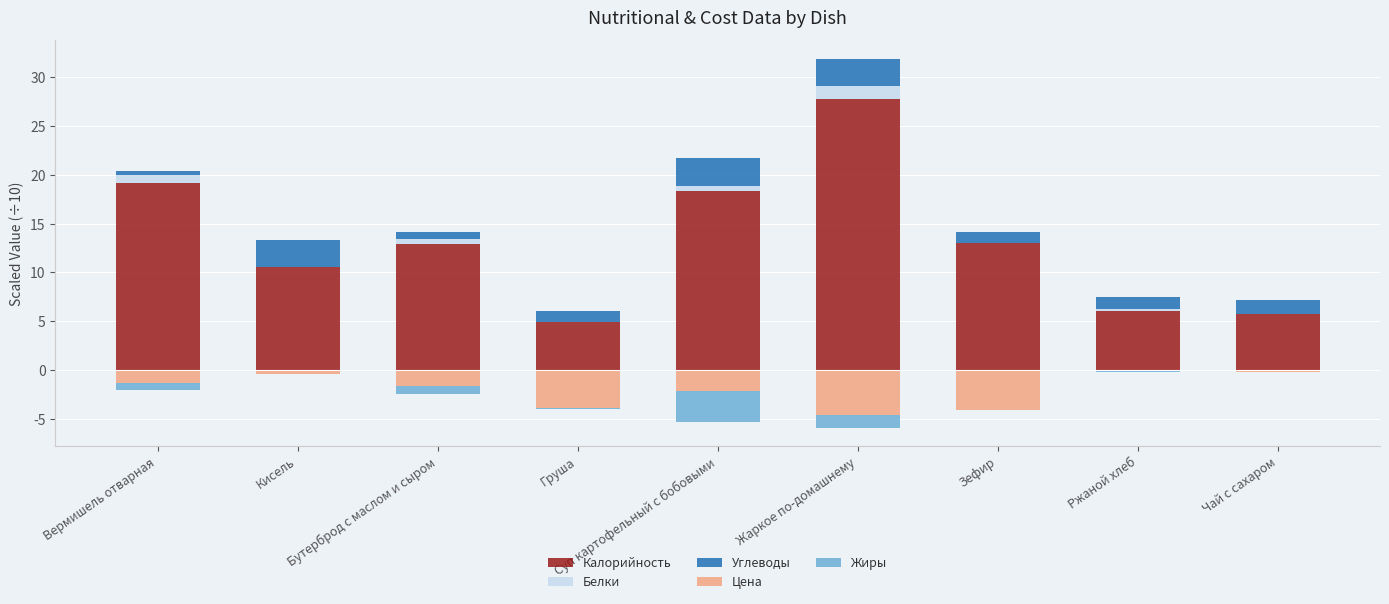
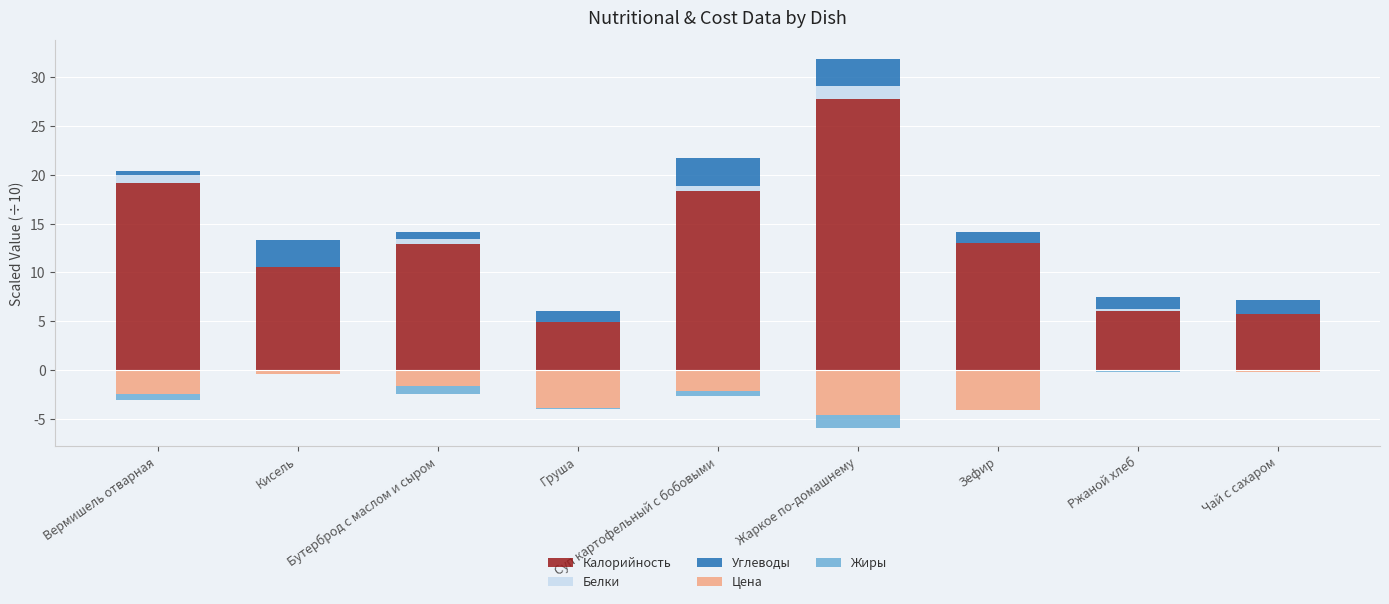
Цена, Вермишель отварная: -1 -> -2
Жиры, Суп картофельный с бобовыми: -3 -> -1
